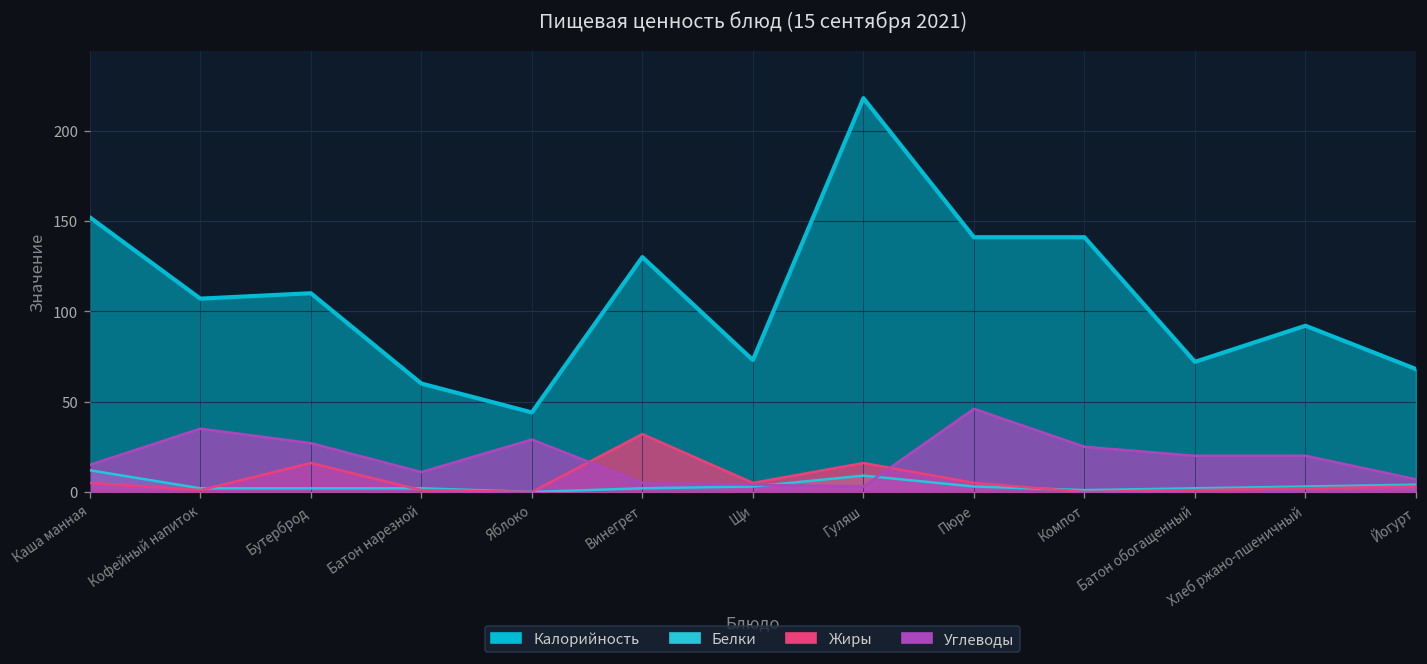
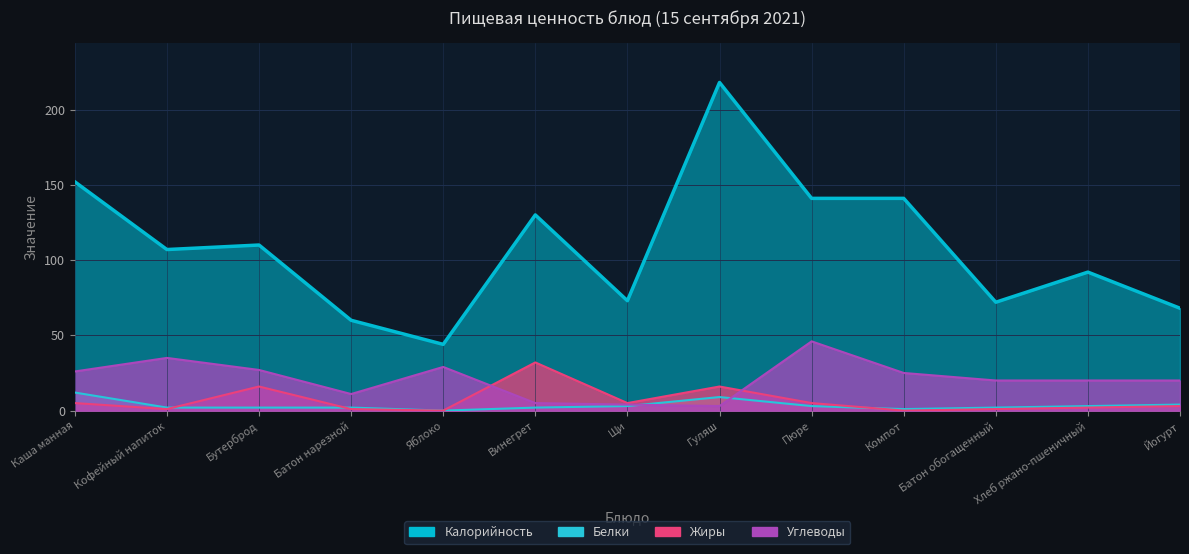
Углеводы, Каша манная: 15 -> 26
Углеводы, Йогурт: 7 -> 20
